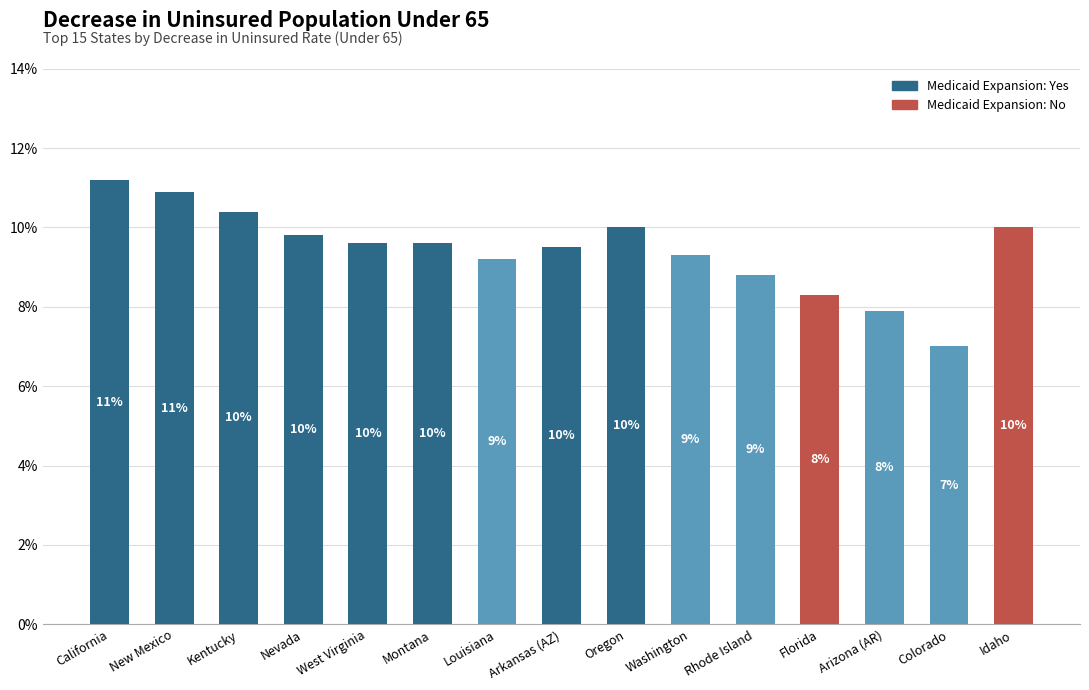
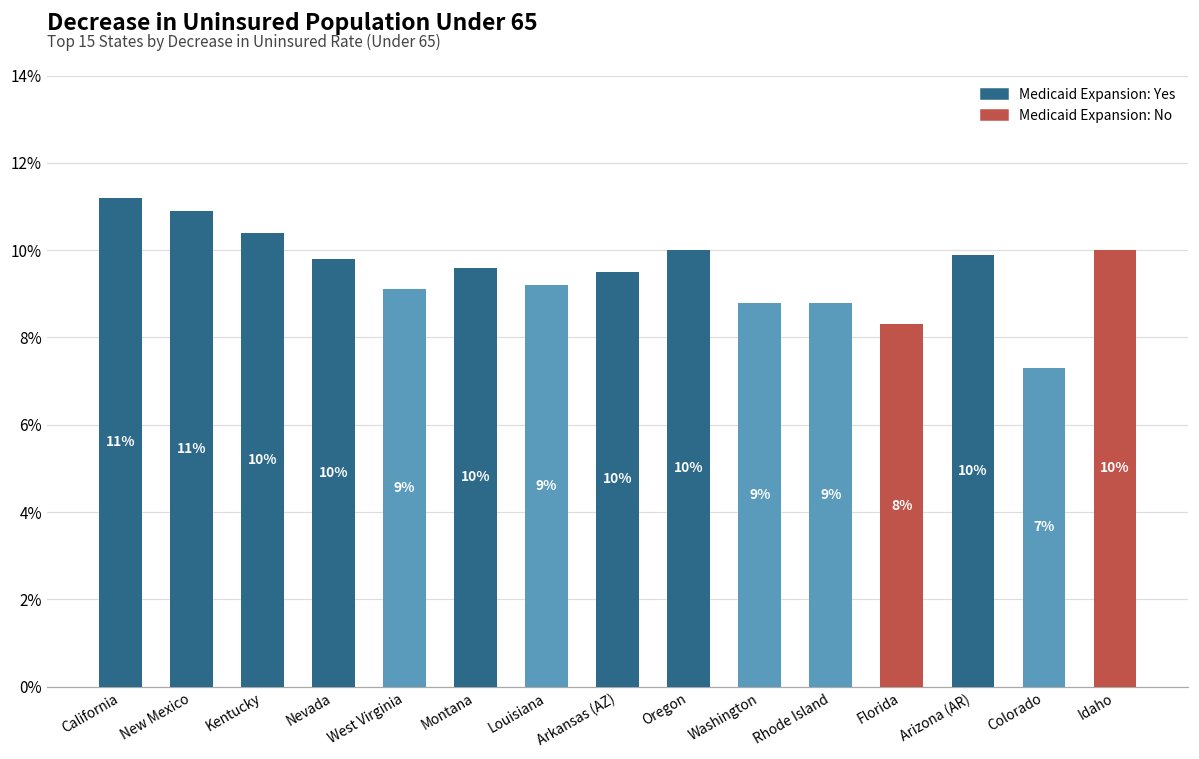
West Virginia: 10% -> 9%
Washington: 9.3% -> 8.8%
Arizona (AR): 8% -> 10%
Colorado: 7.0% -> 7.3%
